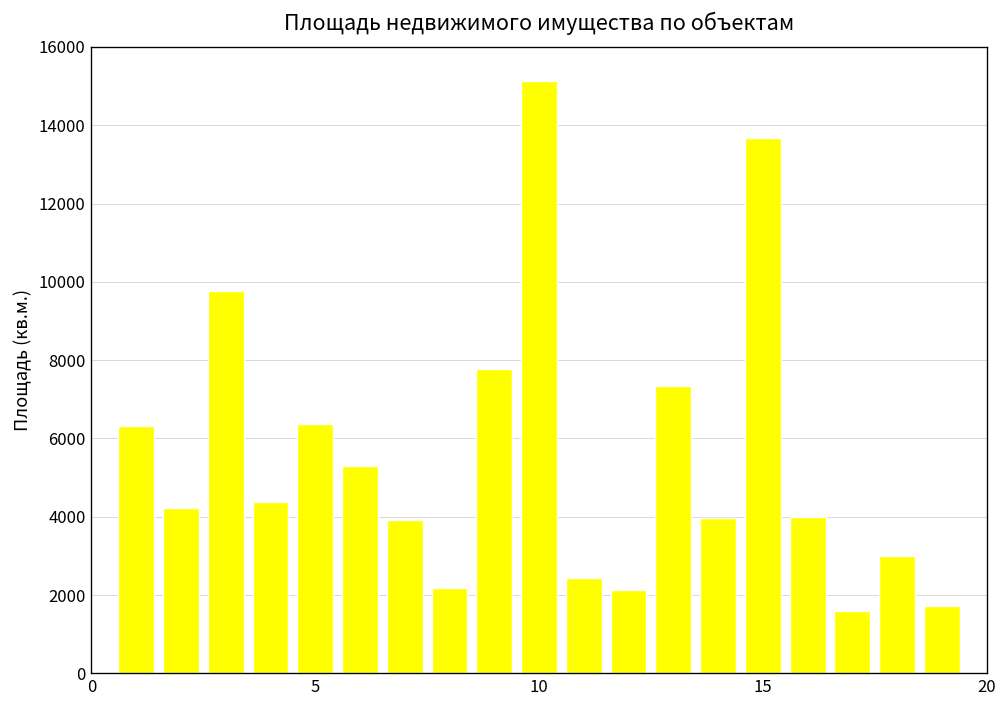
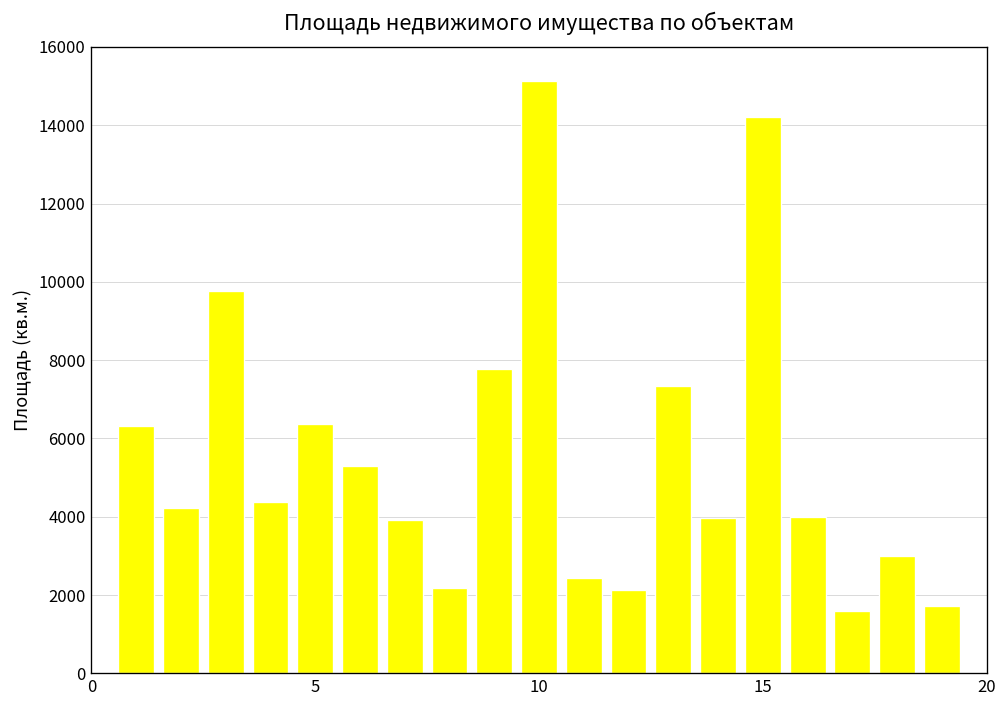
15: 13700 -> 14200
